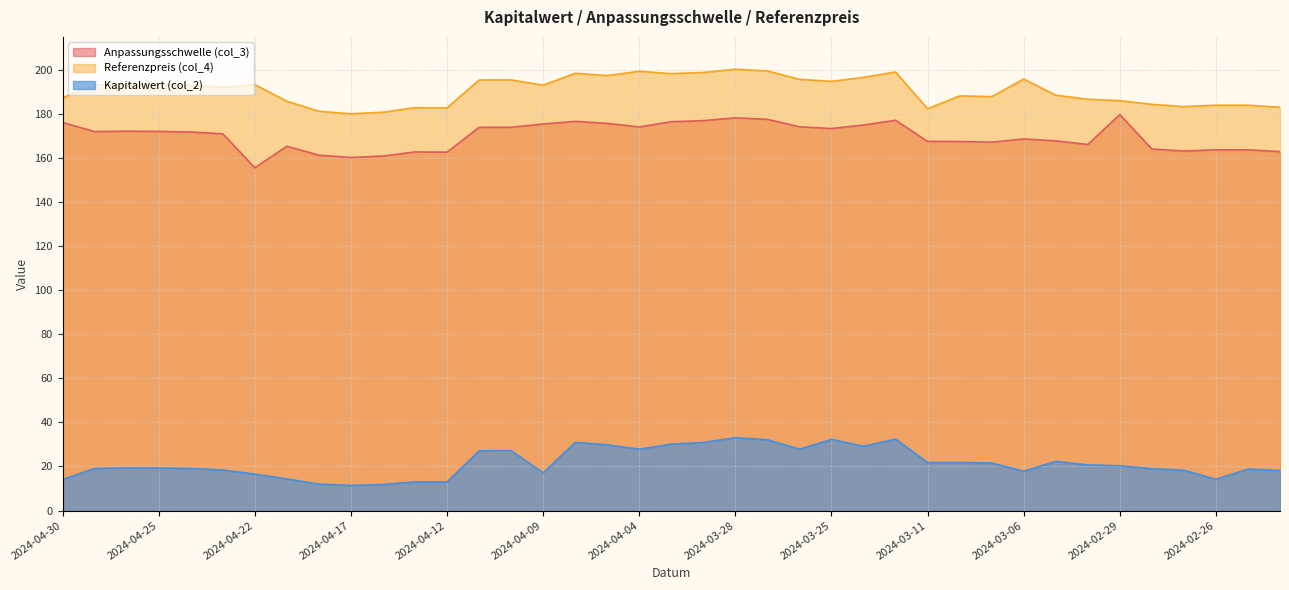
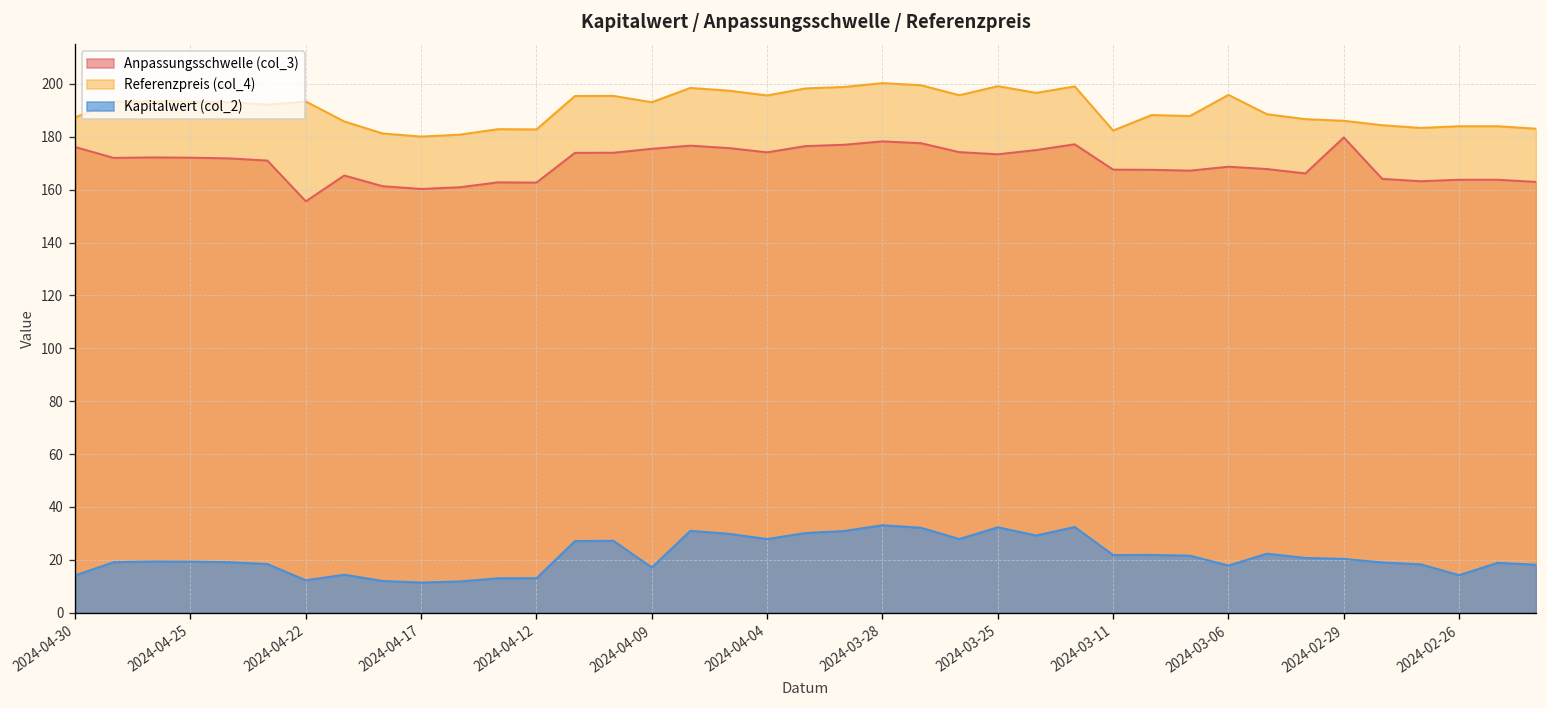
Kapitalwert (col_2), 2024-04-22: 17 -> 12
Referenzpreis (col_4), 2024-04-04: 199 -> 196
Referenzpreis (col_4), 2024-03-25: 195 -> 199
